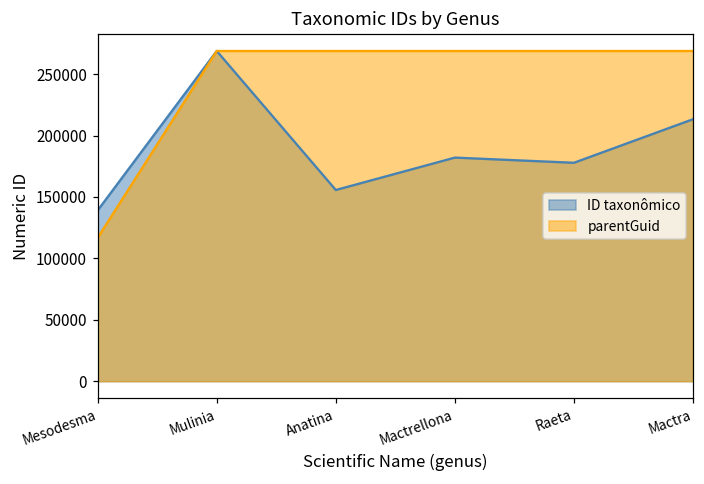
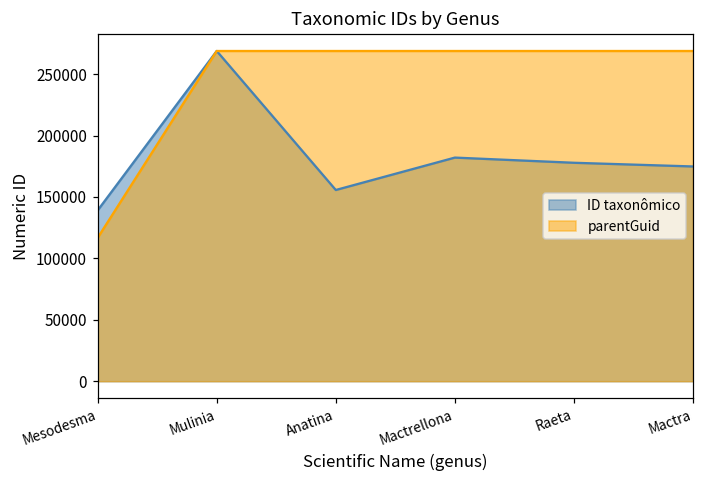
ID taxonômico, Mactra: 213000 -> 175000
